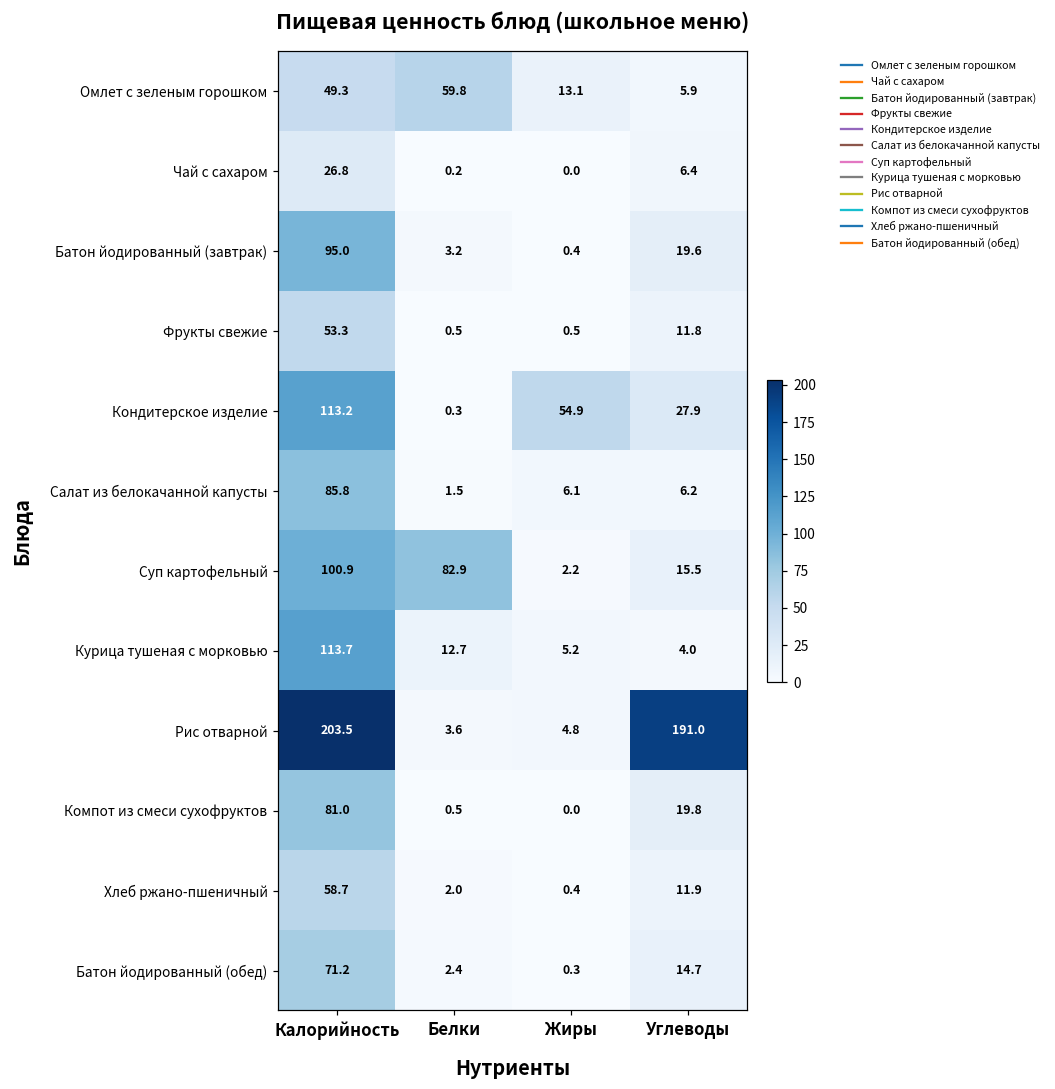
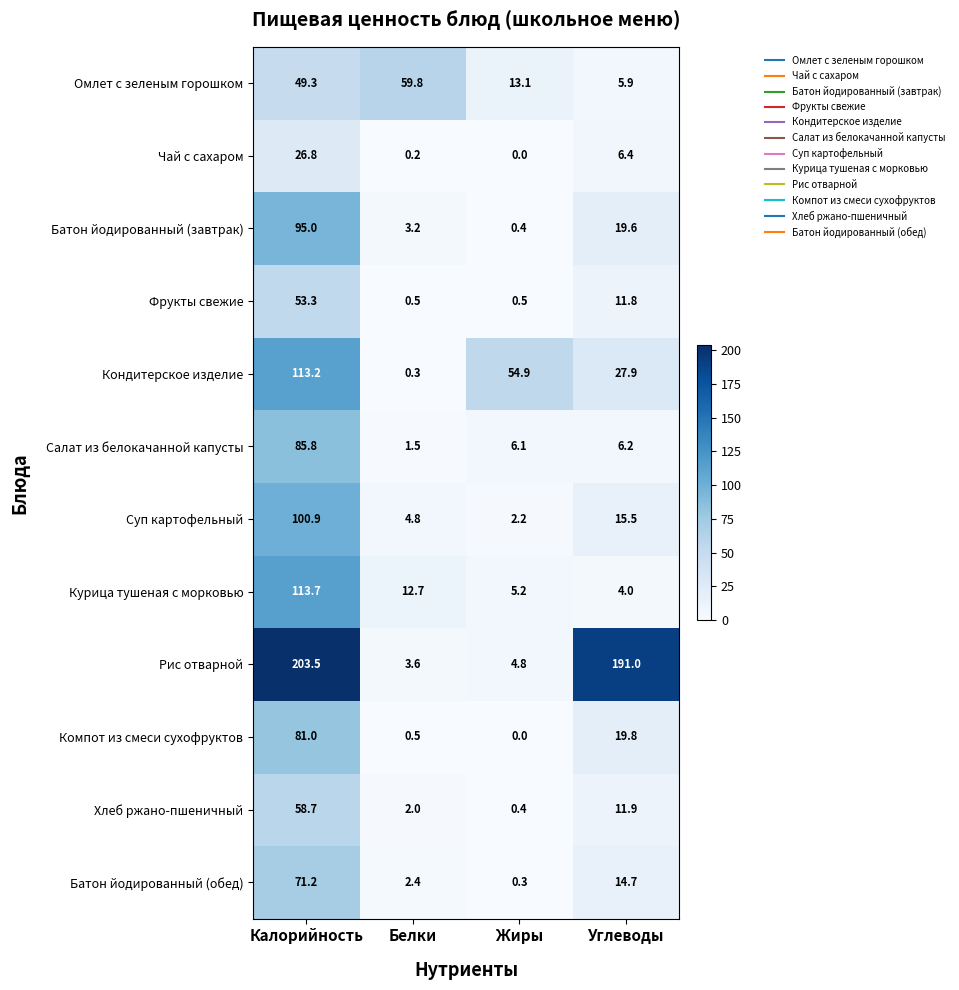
Суп картофельный, Белки: 82.9 -> 4.8
